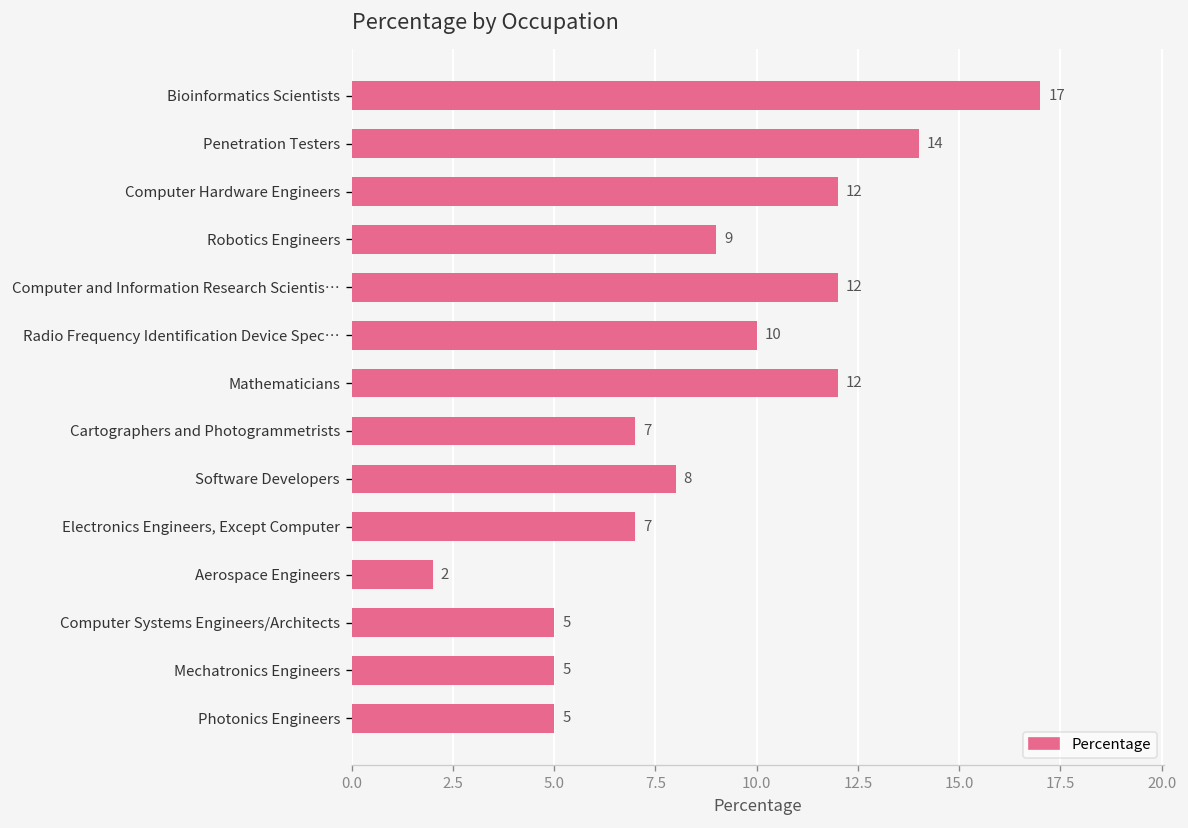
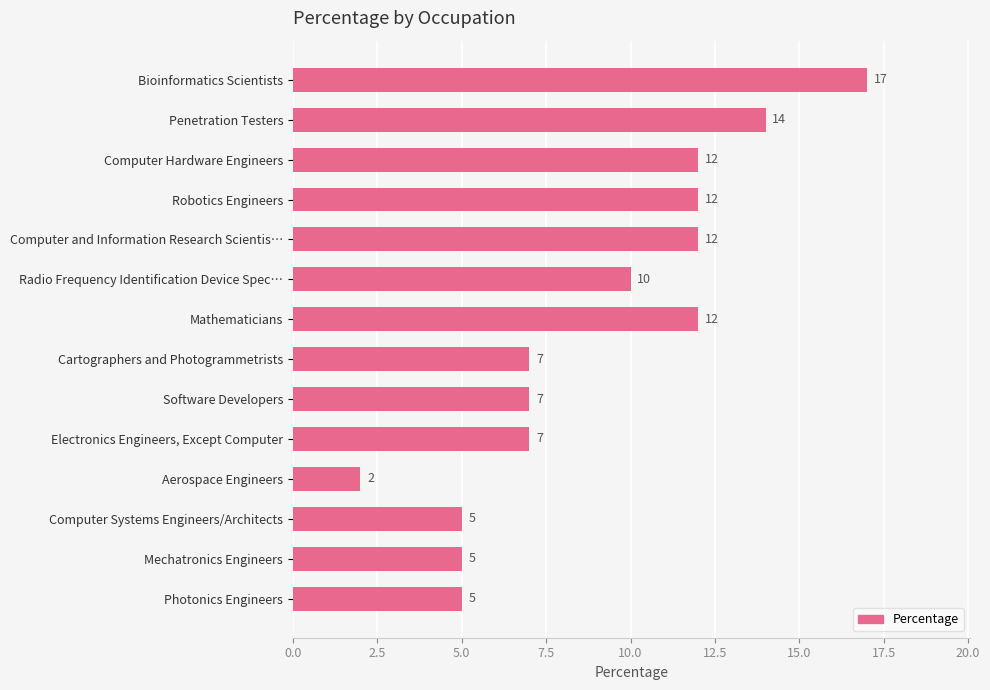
Robotics Engineers: 9 -> 12
Software Developers: 8 -> 7
